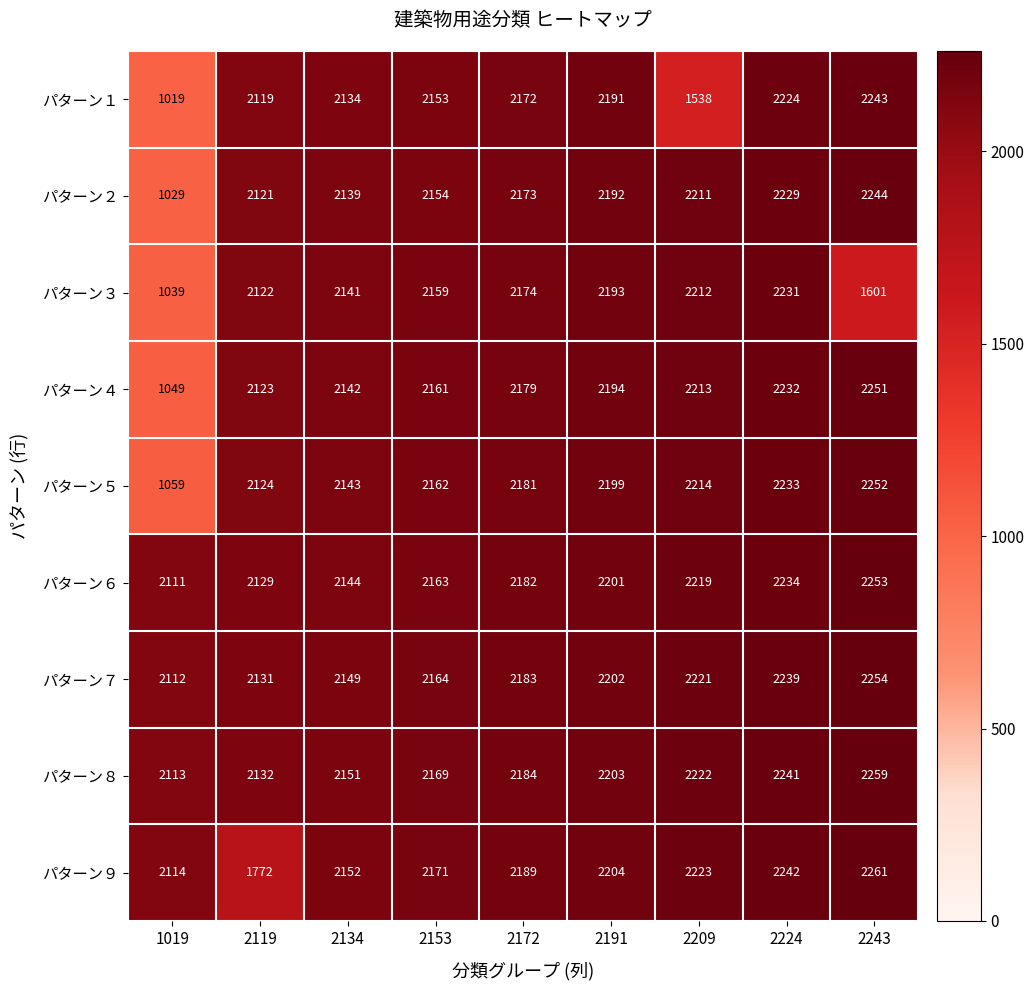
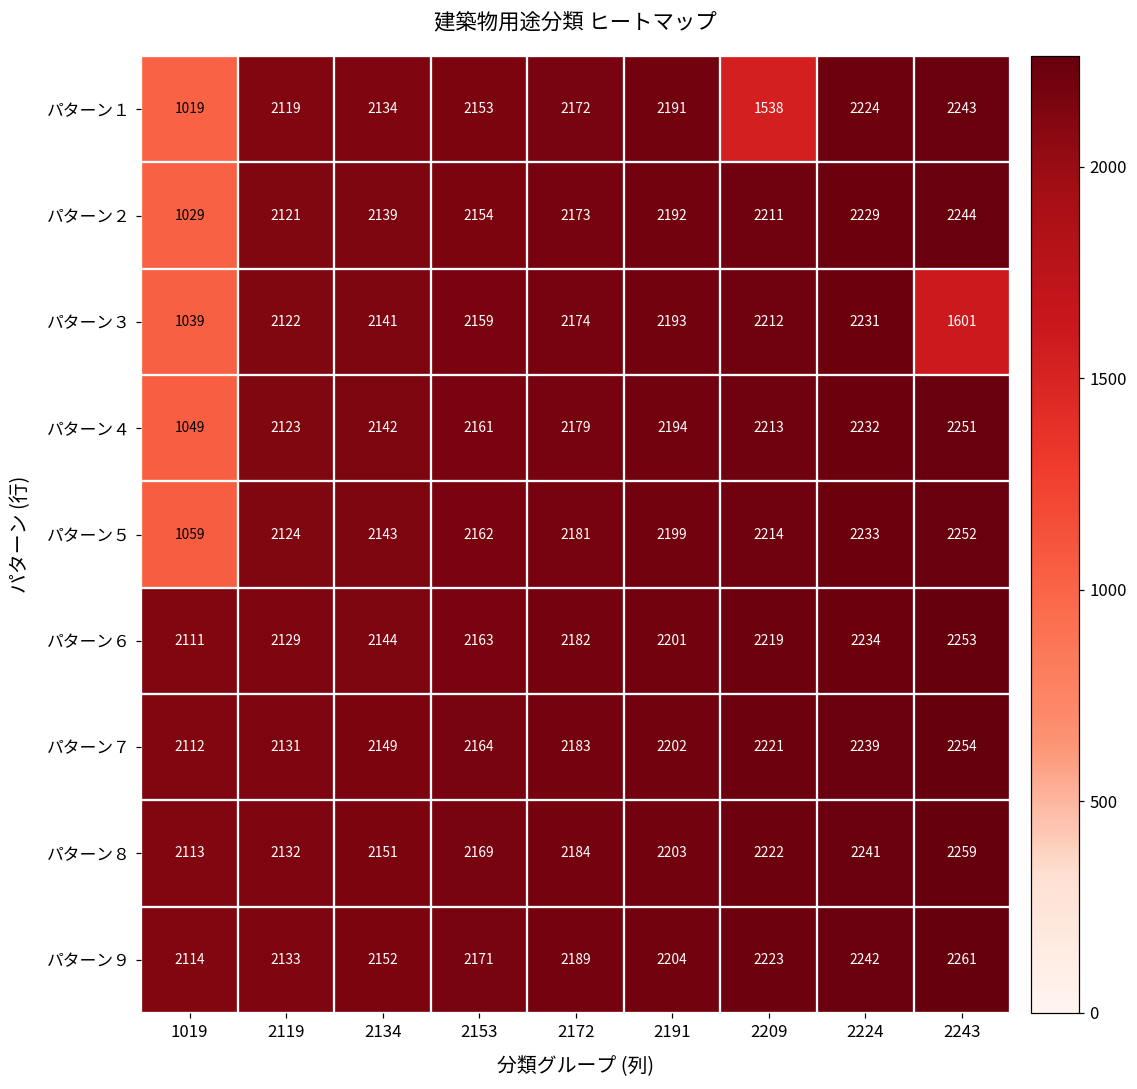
パターン９, 2119: 1772 -> 2133
